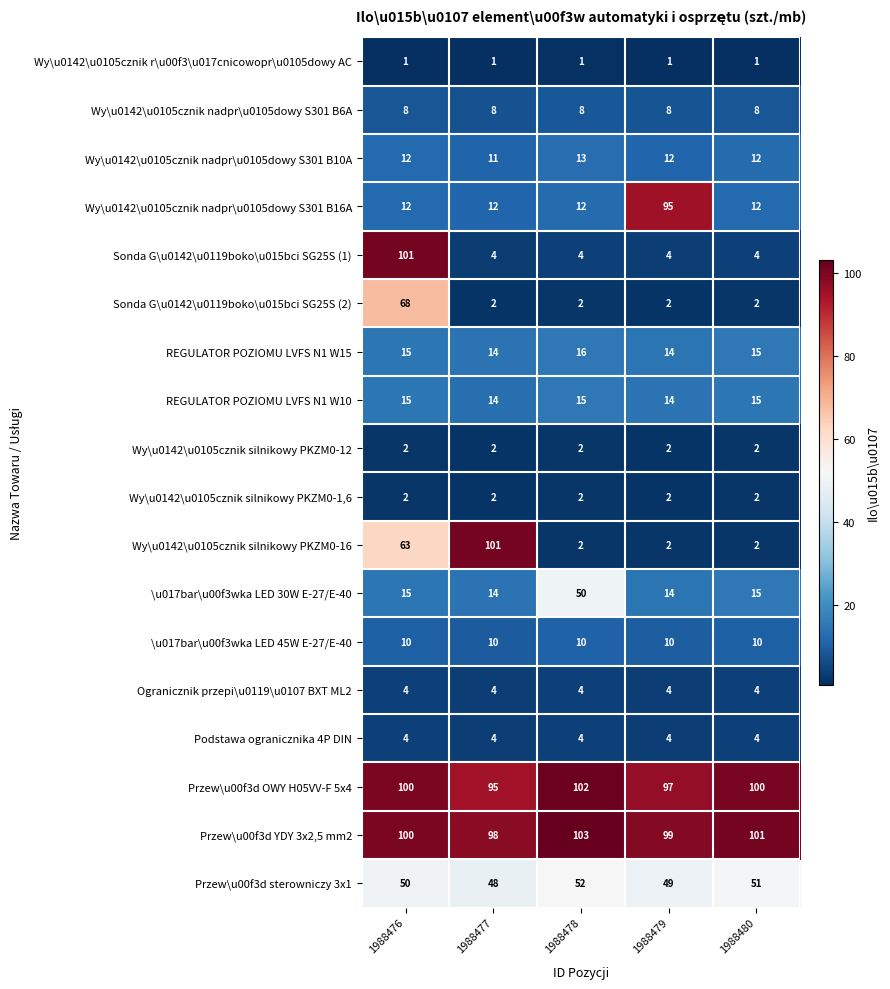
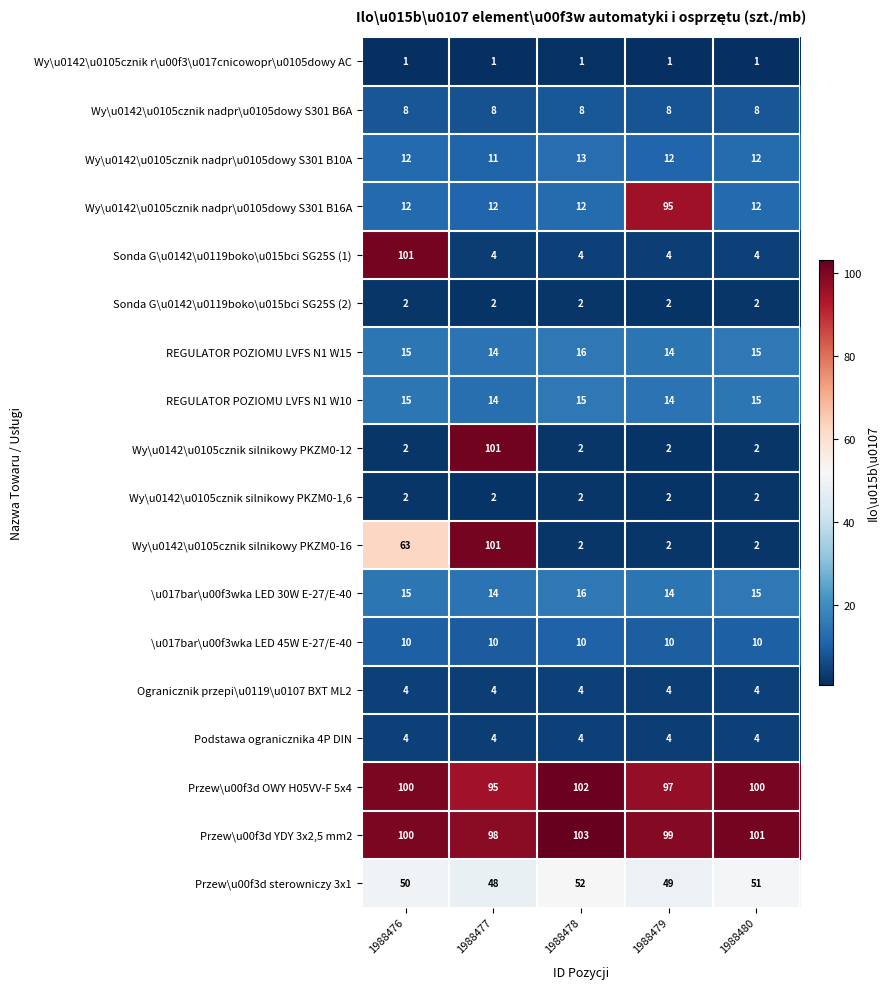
Sonda G\u0142\u0119boko\u015bci SG25S (2), 1988476: 68 -> 2
Wy\u0142\u0105cznik silnikowy PKZM0-12, 1988477: 2 -> 101
\u017bar\u00f3wka LED 30W E-27/E-40, 1988478: 50 -> 16
